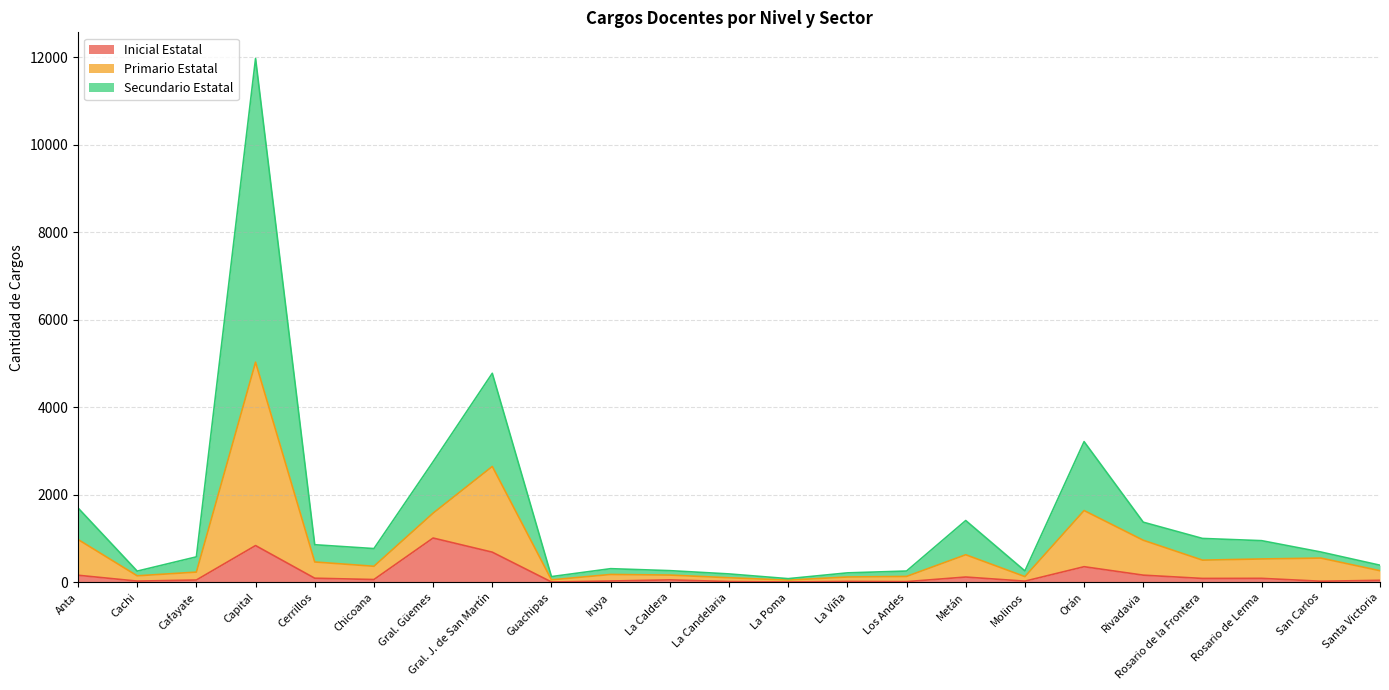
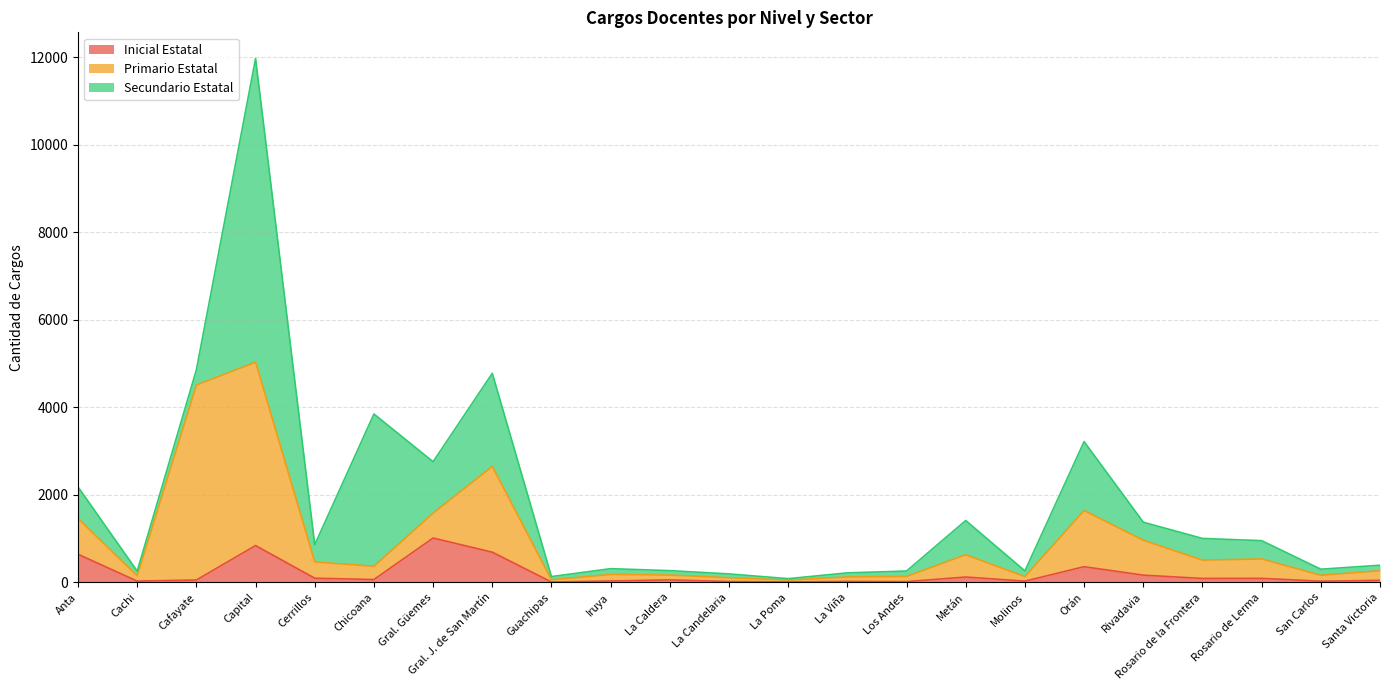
Inicial Estatal, Anta: 200 -> 600
Primario Estatal, Cafayate: 200 -> 4500
Secundario Estatal, Chicoana: 400 -> 3500
Primario Estatal, San Carlos: 500 -> 100
